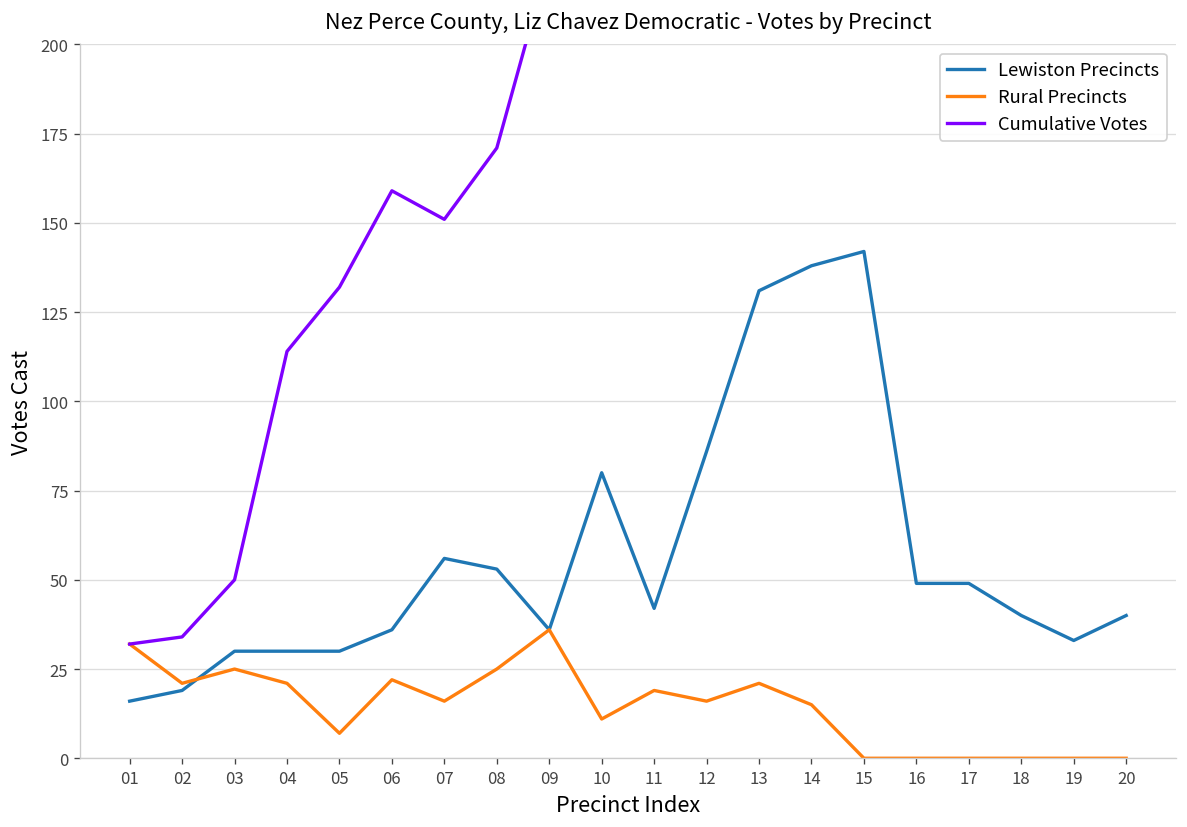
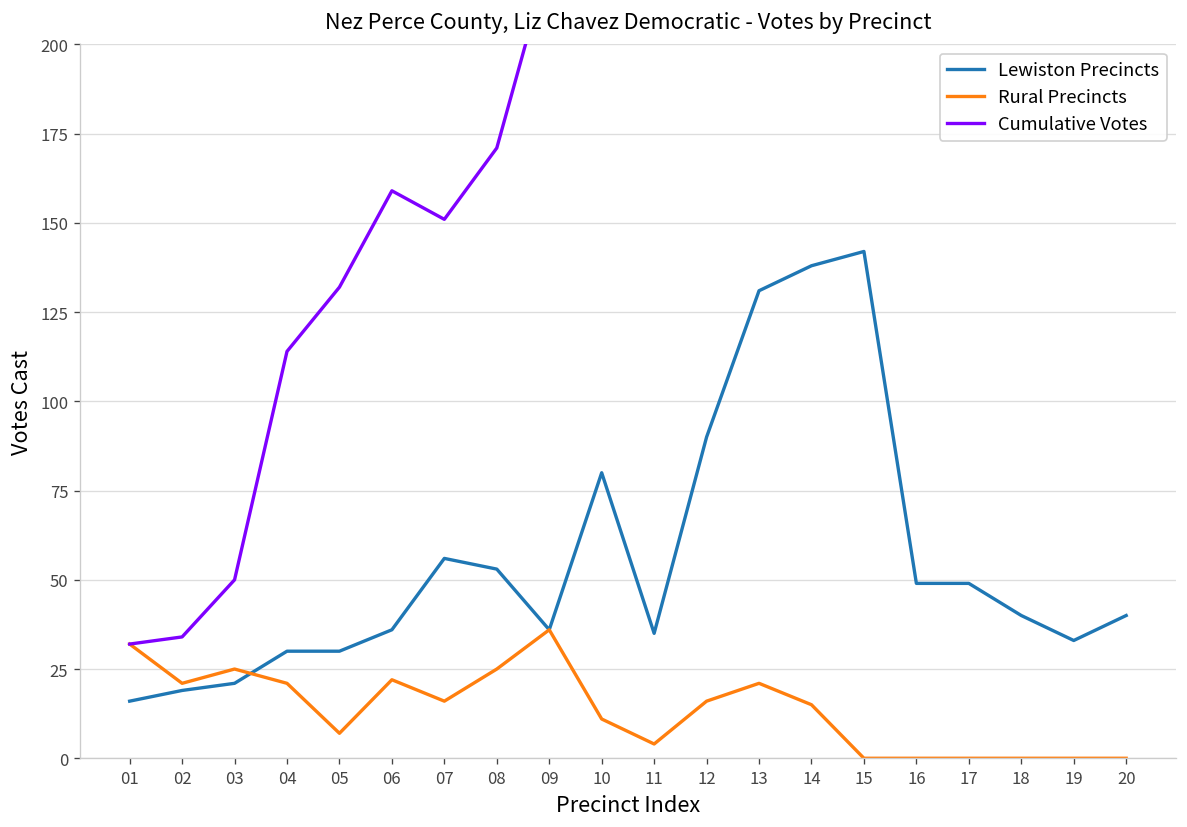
Lewiston Precincts, 03: 30 -> 21
Lewiston Precincts, 11: 42 -> 35
Rural Precincts, 11: 19 -> 4
Lewiston Precincts, 12: 86 -> 90
